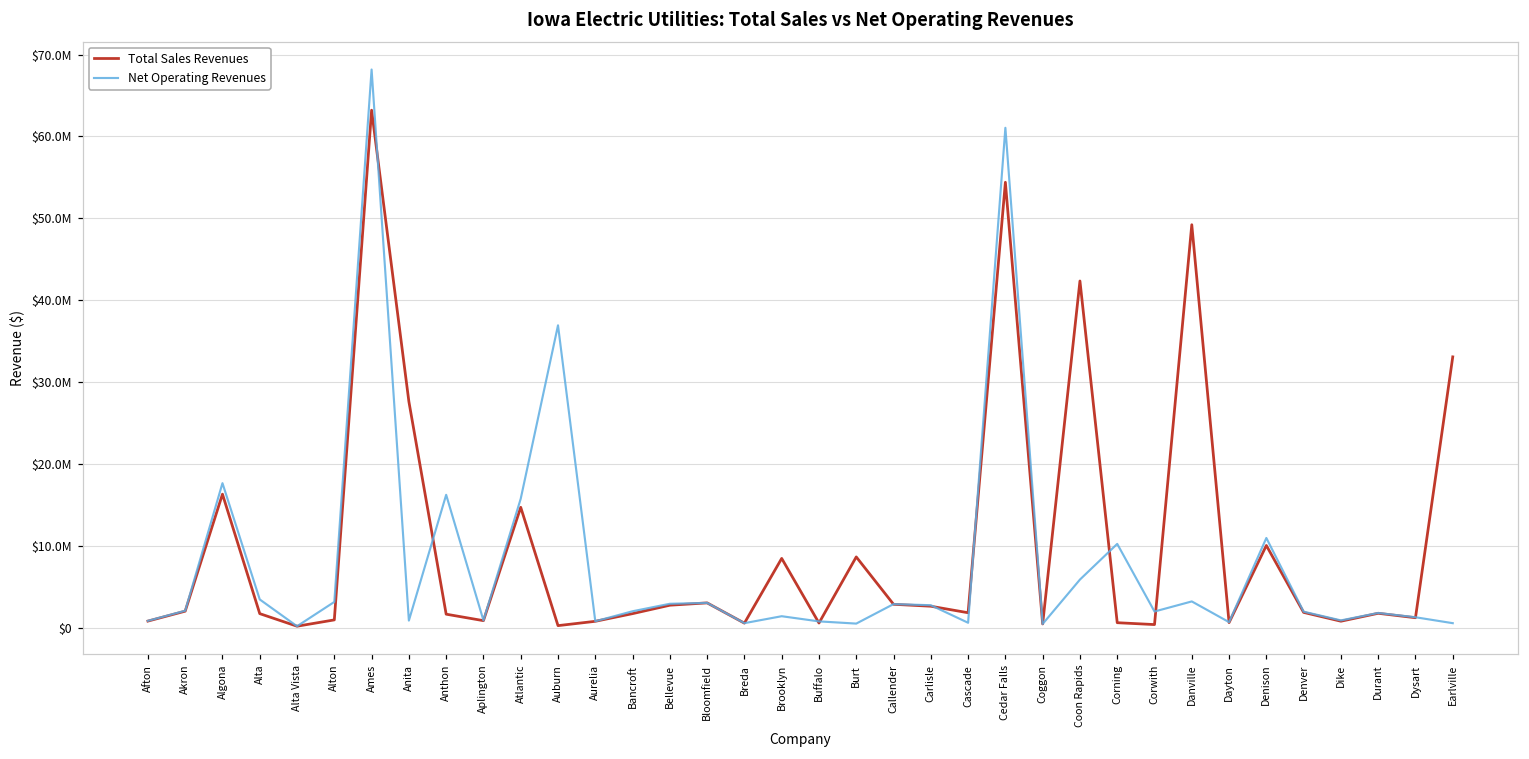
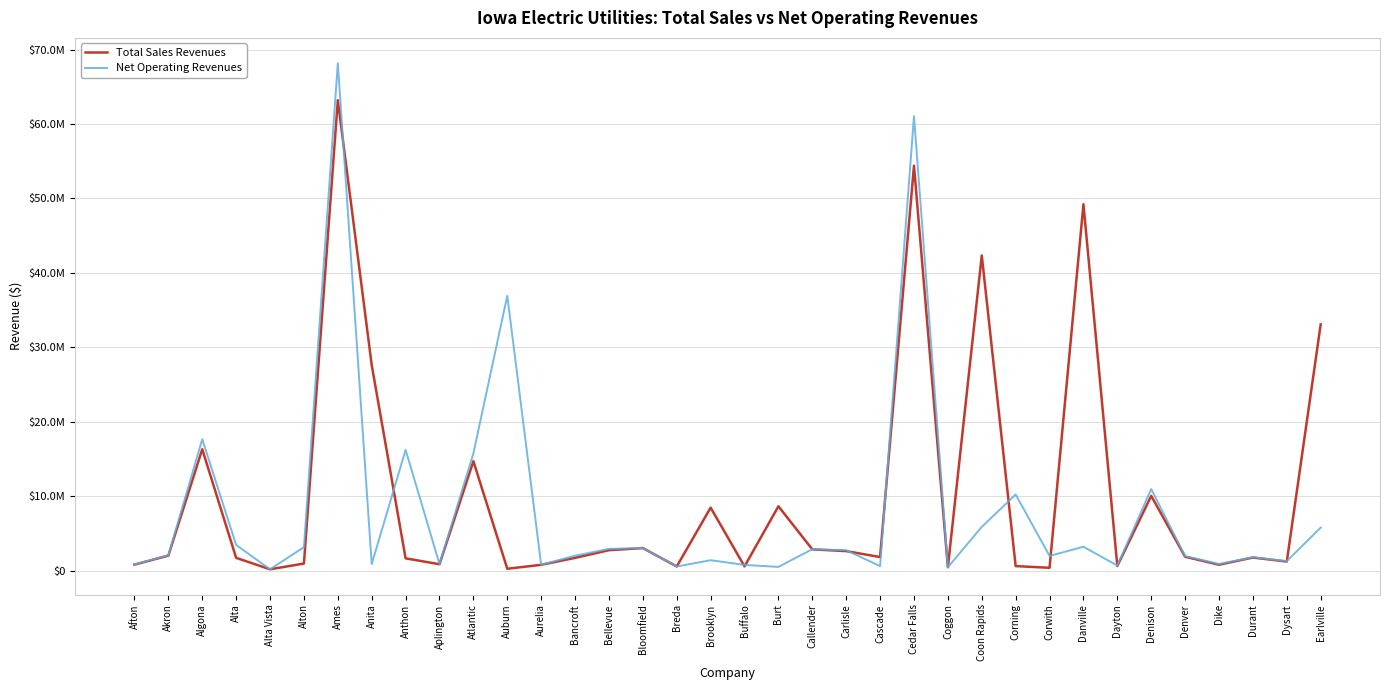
Net Operating Revenues, Earlville: $1000000 -> $6000000
